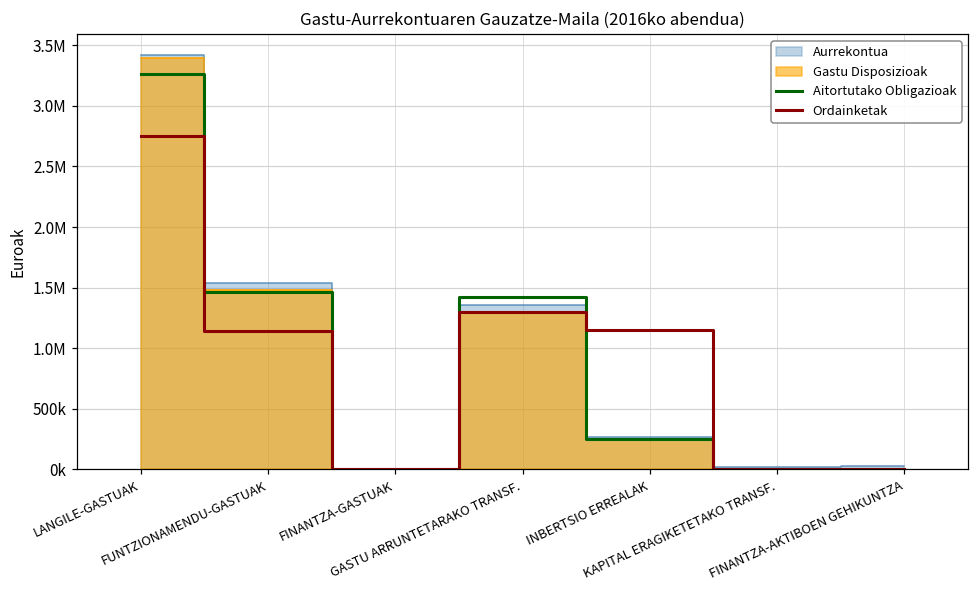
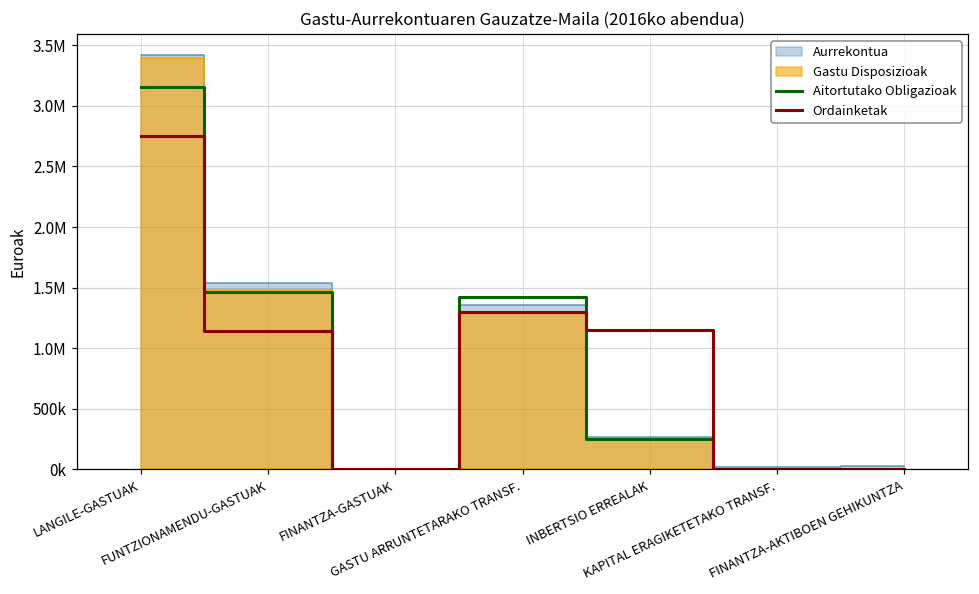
Aitortutako Obligazioak, LANGILE-GASTUAK: 3270000 -> 3150000
